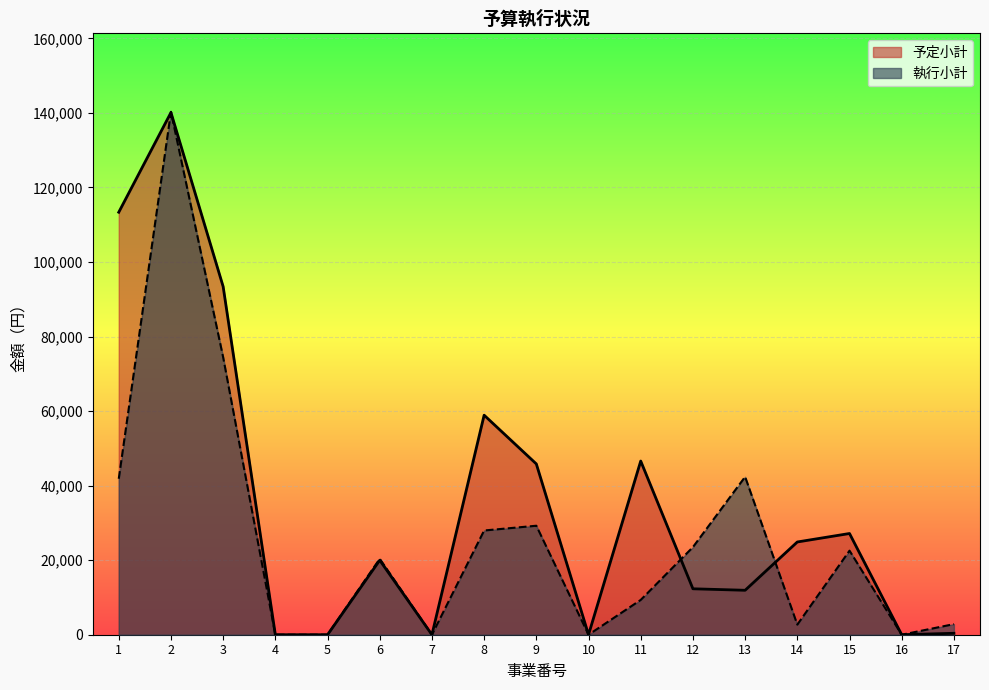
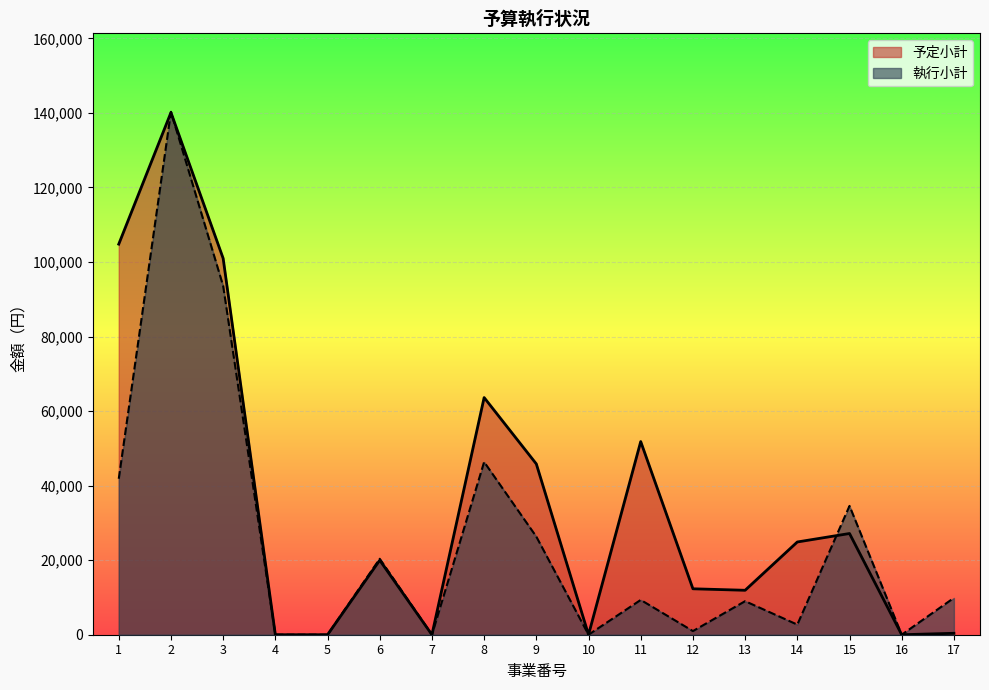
予定小計, 1: 113,000 -> 105,000
予定小計, 3: 93,000 -> 101,000
執行小計, 3: 74,000 -> 94,000
予定小計, 8: 59,000 -> 64,000
執行小計, 8: 28,000 -> 46,000
執行小計, 9: 29,000 -> 26,000
予定小計, 11: 47,000 -> 52,000
執行小計, 12: 24,000 -> 1,000
執行小計, 13: 42,000 -> 9,000
執行小計, 15: 23,000 -> 35,000
執行小計, 17: 3,000 -> 10,000
